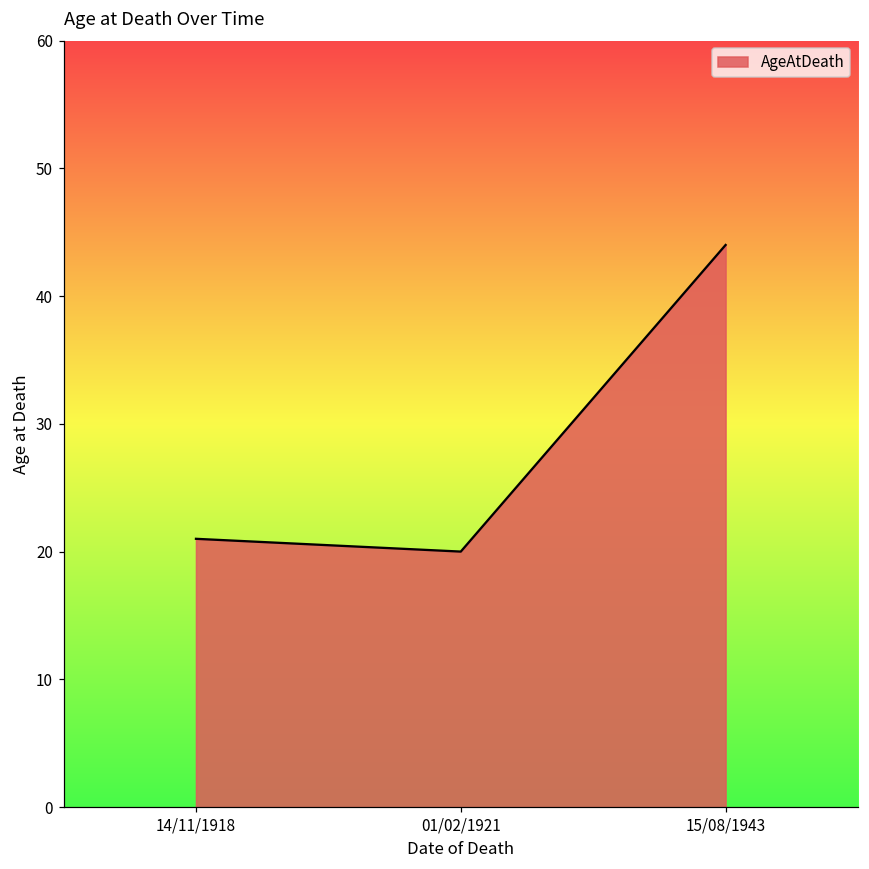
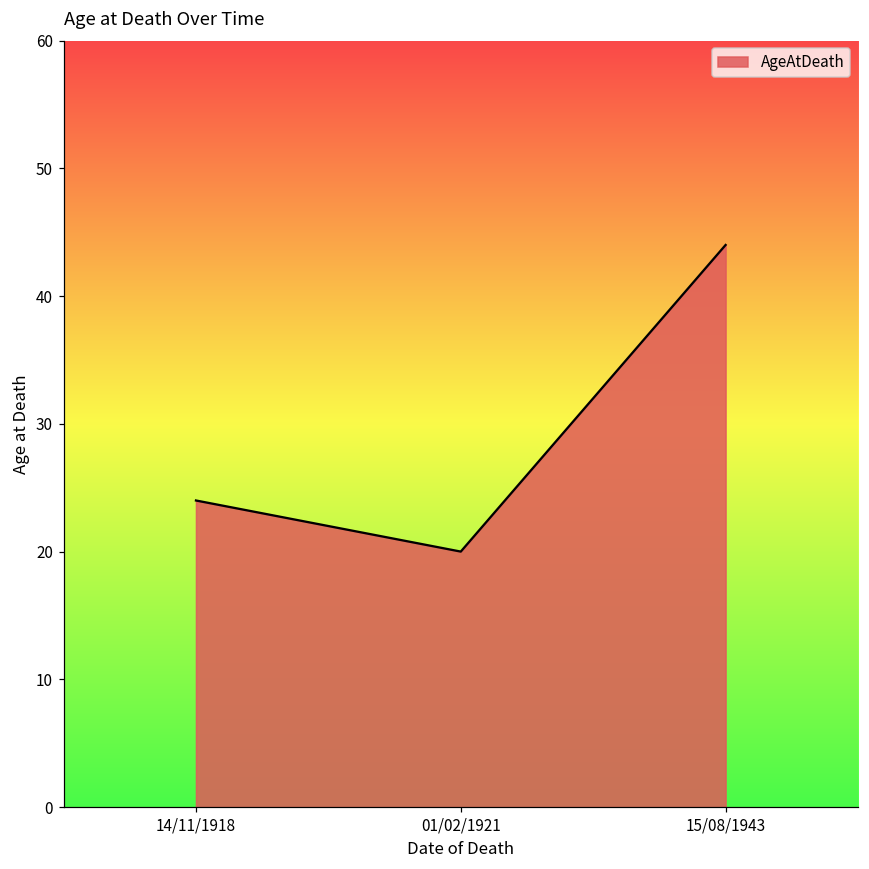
14/11/1918: 21 -> 24
